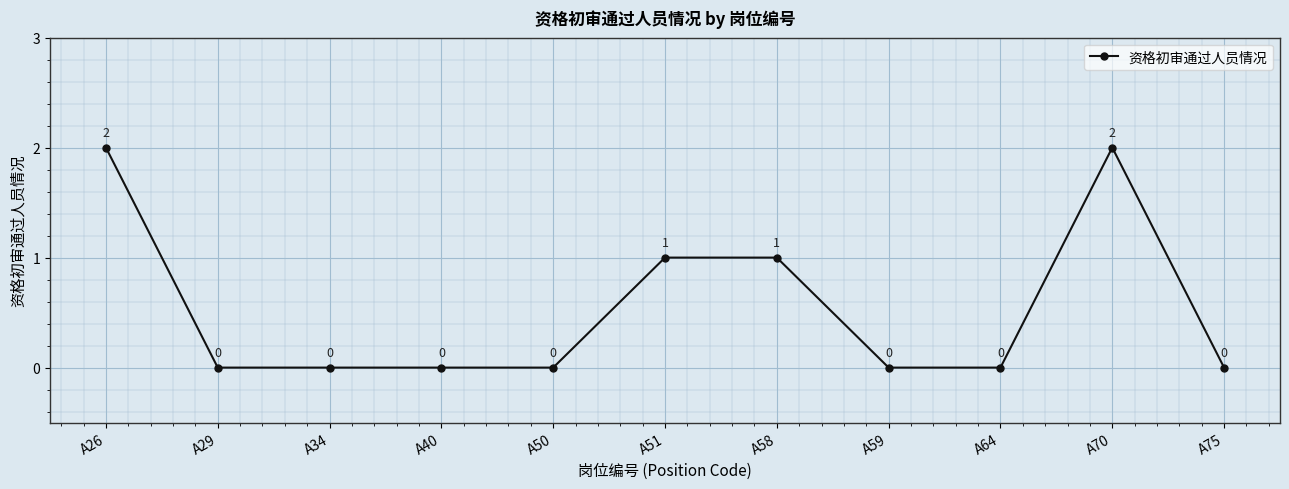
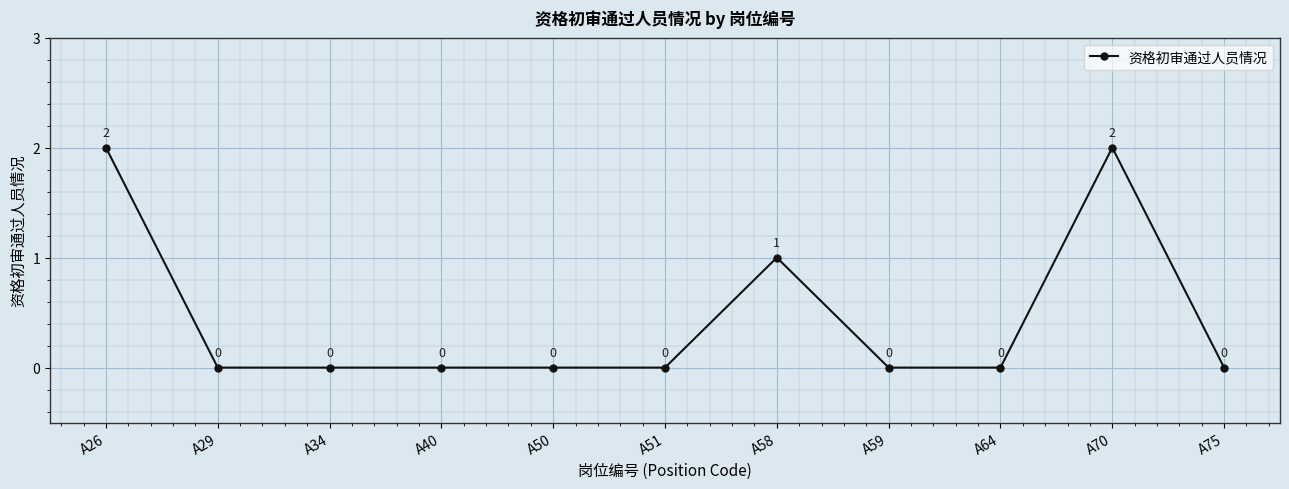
A51: 1 -> 0
